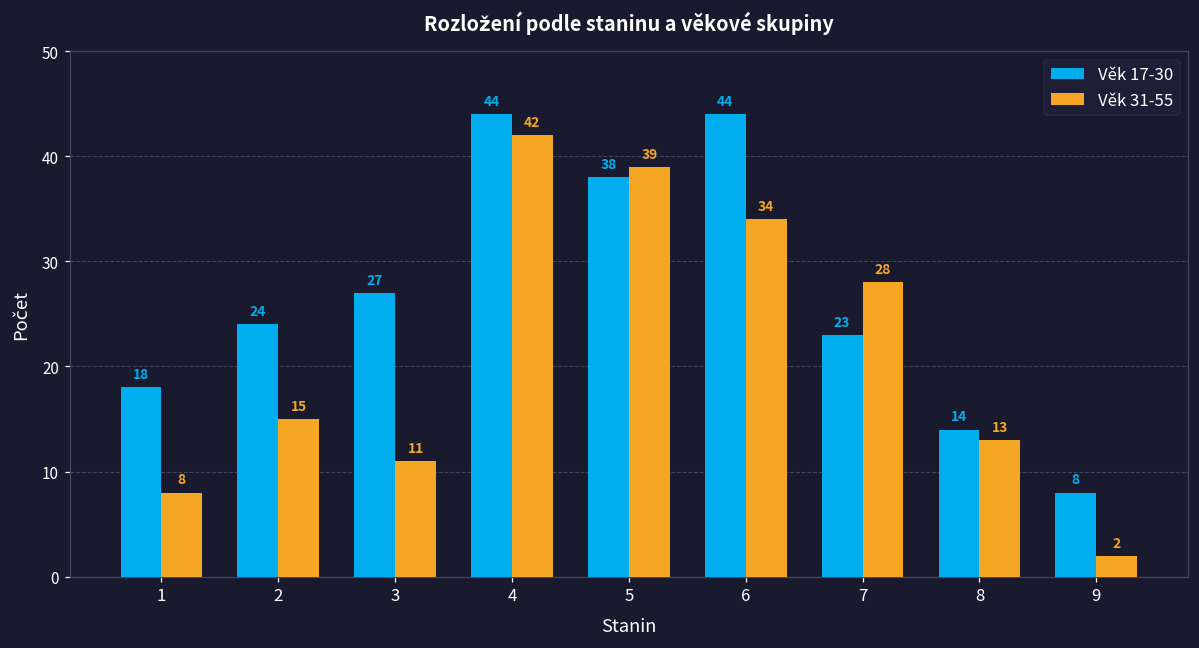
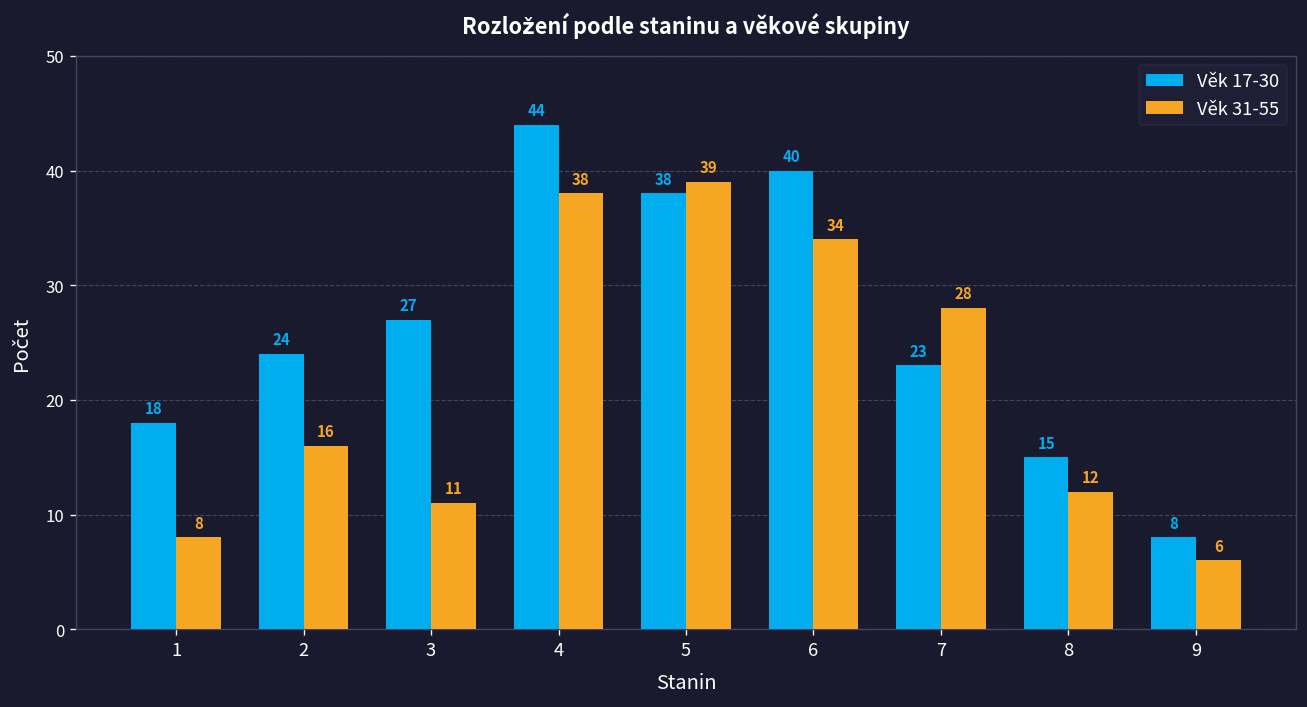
Věk 31-55, 2: 15 -> 16
Věk 31-55, 4: 42 -> 38
Věk 17-30, 6: 44 -> 40
Věk 17-30, 8: 14 -> 15
Věk 31-55, 8: 13 -> 12
Věk 31-55, 9: 2 -> 6
